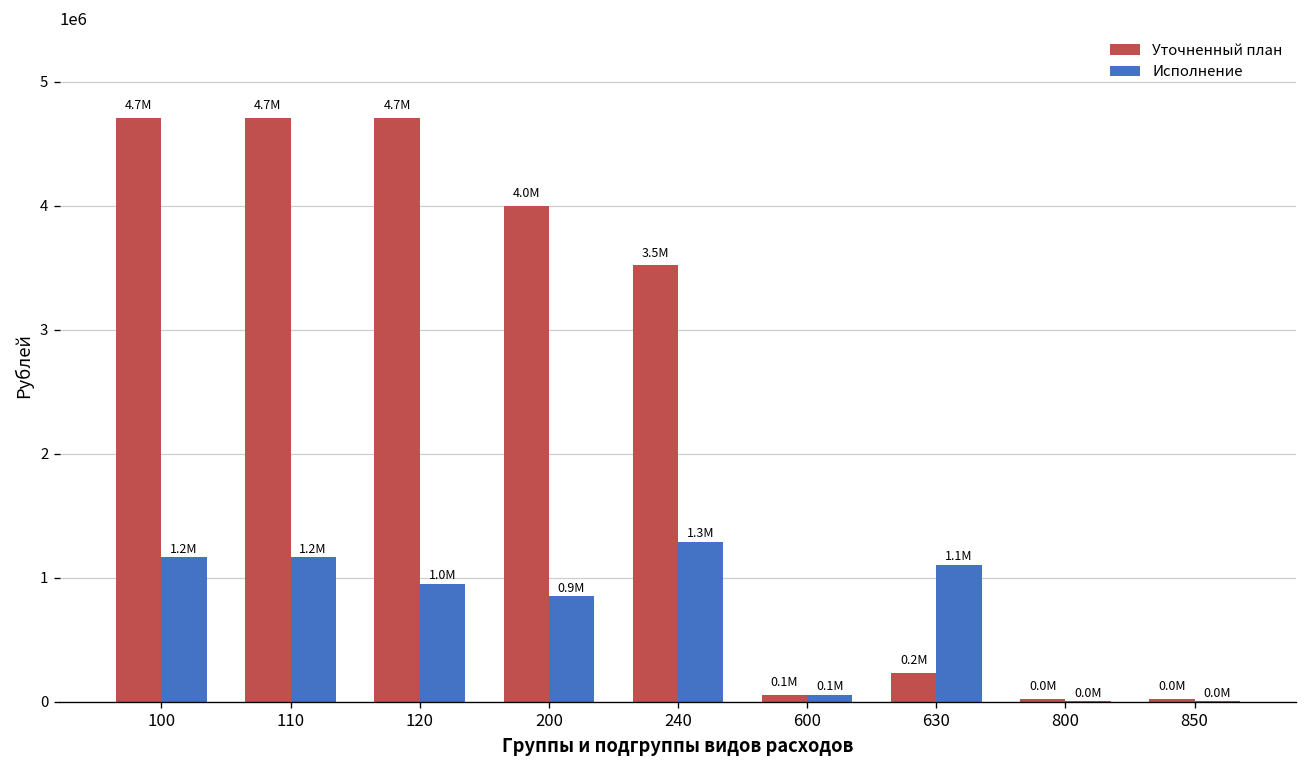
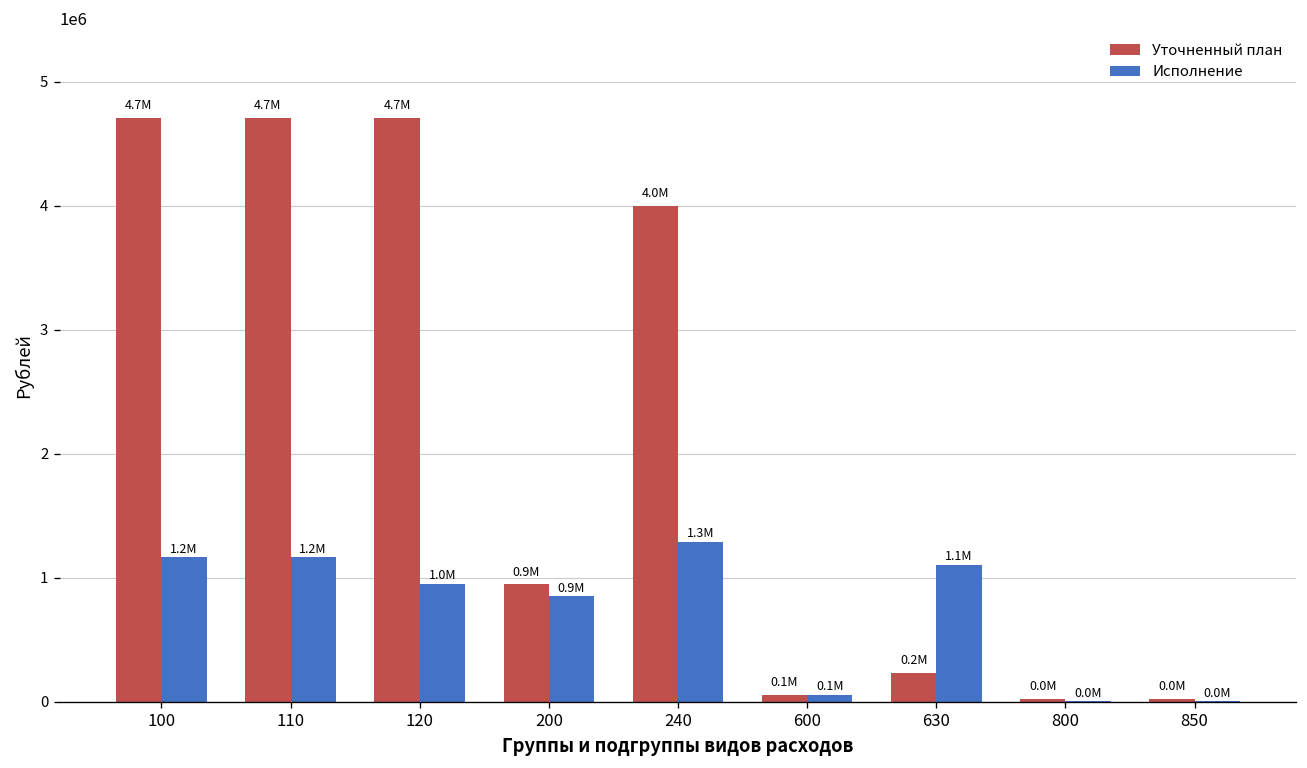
Уточненный план, 200: 4.0M -> 0.9M
Уточненный план, 240: 3.5M -> 4.0M
